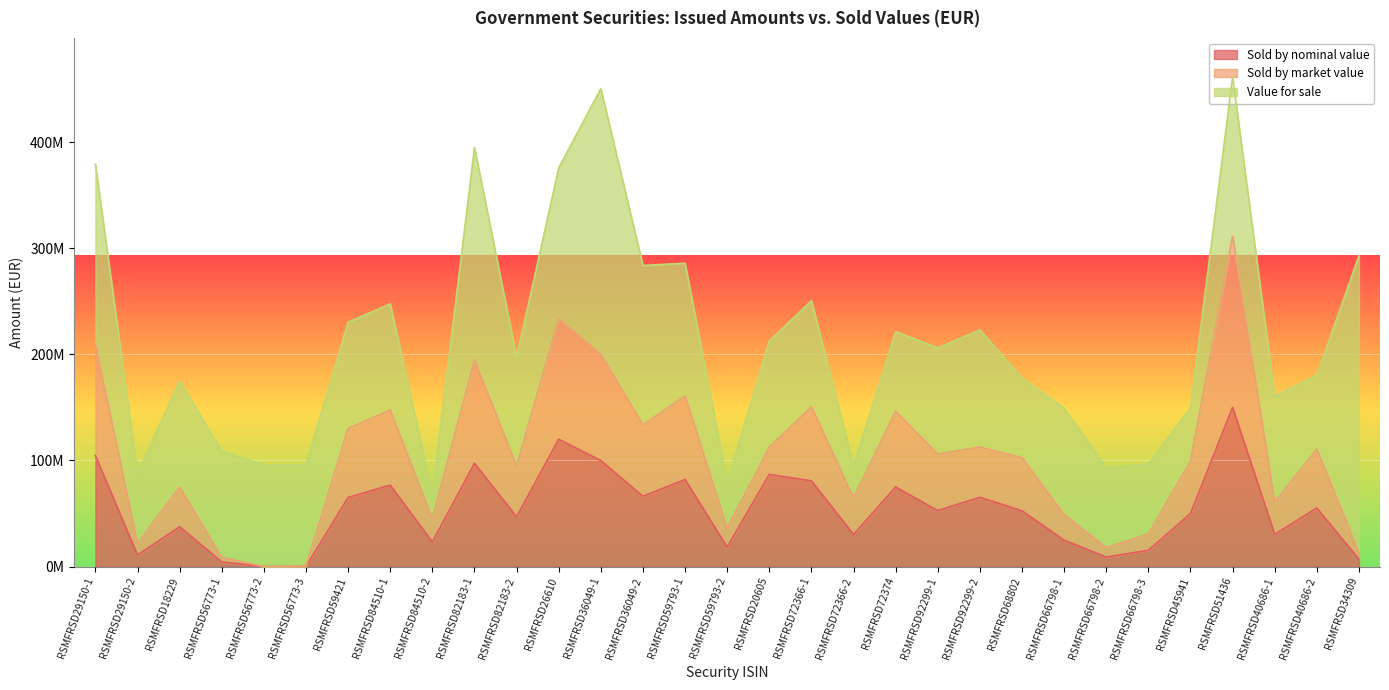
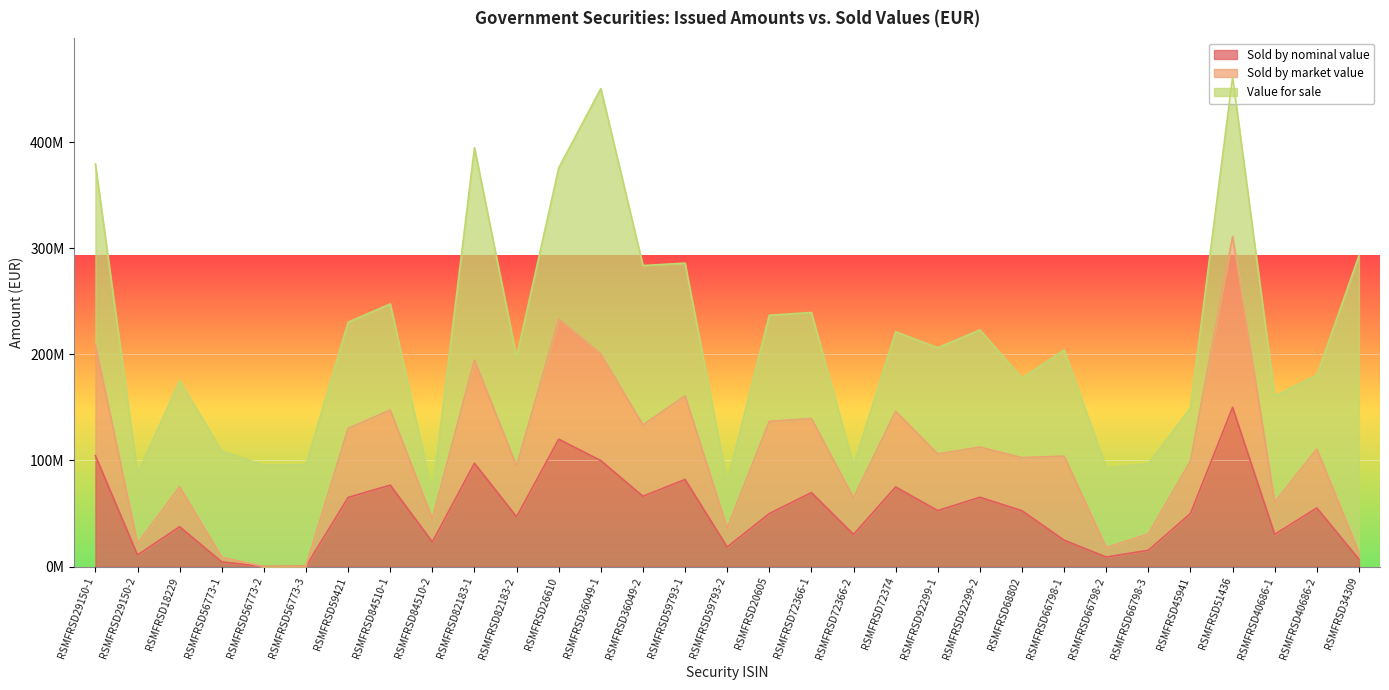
Sold by nominal value, RSMFRSD20605: 87000000 -> 50000000
Sold by market value, RSMFRSD20605: 26000000 -> 87000000
Sold by nominal value, RSMFRSD72366-1: 81000000 -> 70000000
Sold by market value, RSMFRSD66798-1: 24000000 -> 79000000
